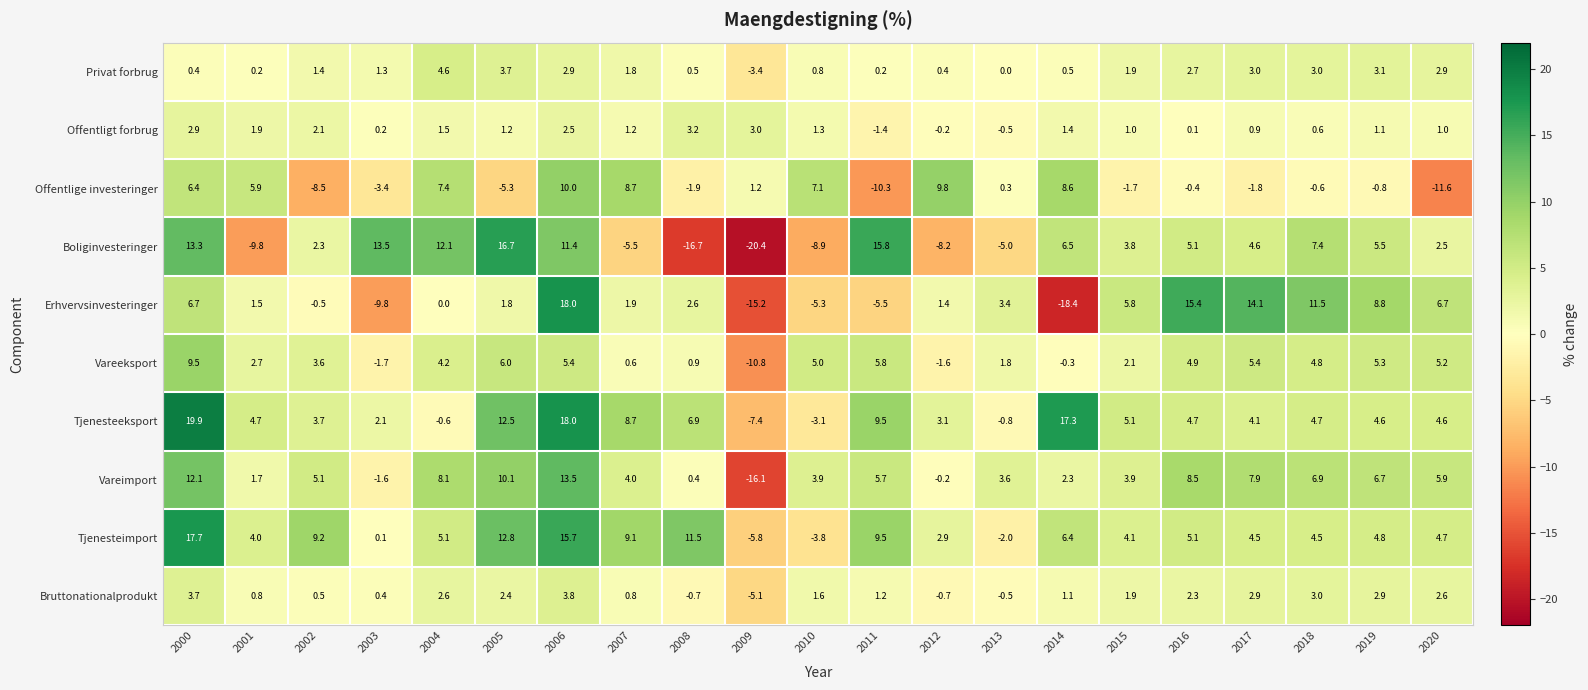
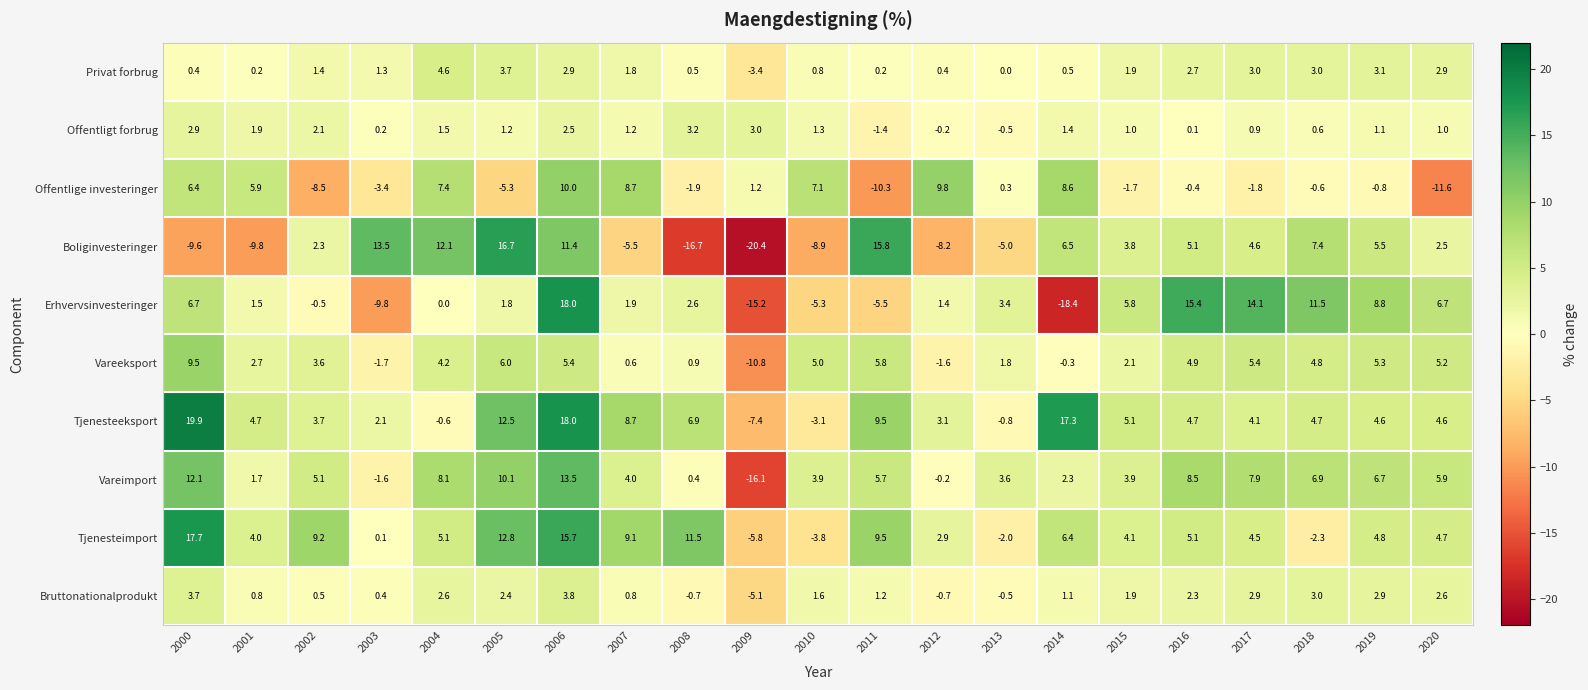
Boliginvesteringer, 2000: 13.3 -> -9.6
Tjenesteimport, 2018: 4.5 -> -2.3
